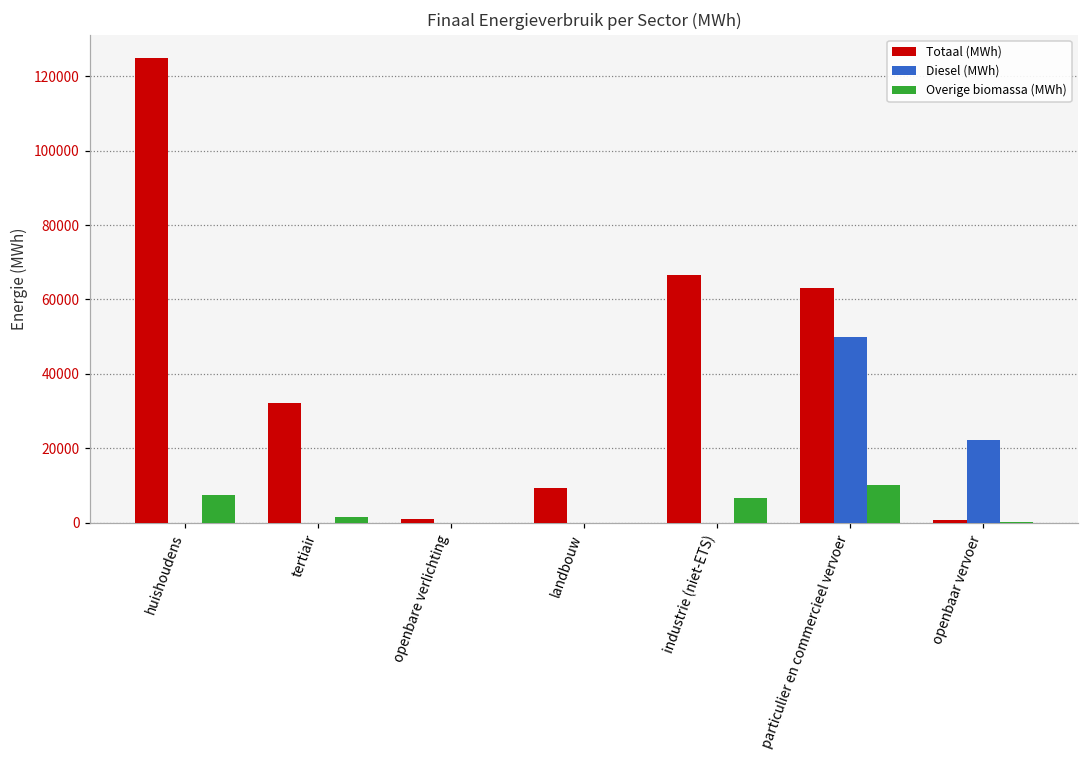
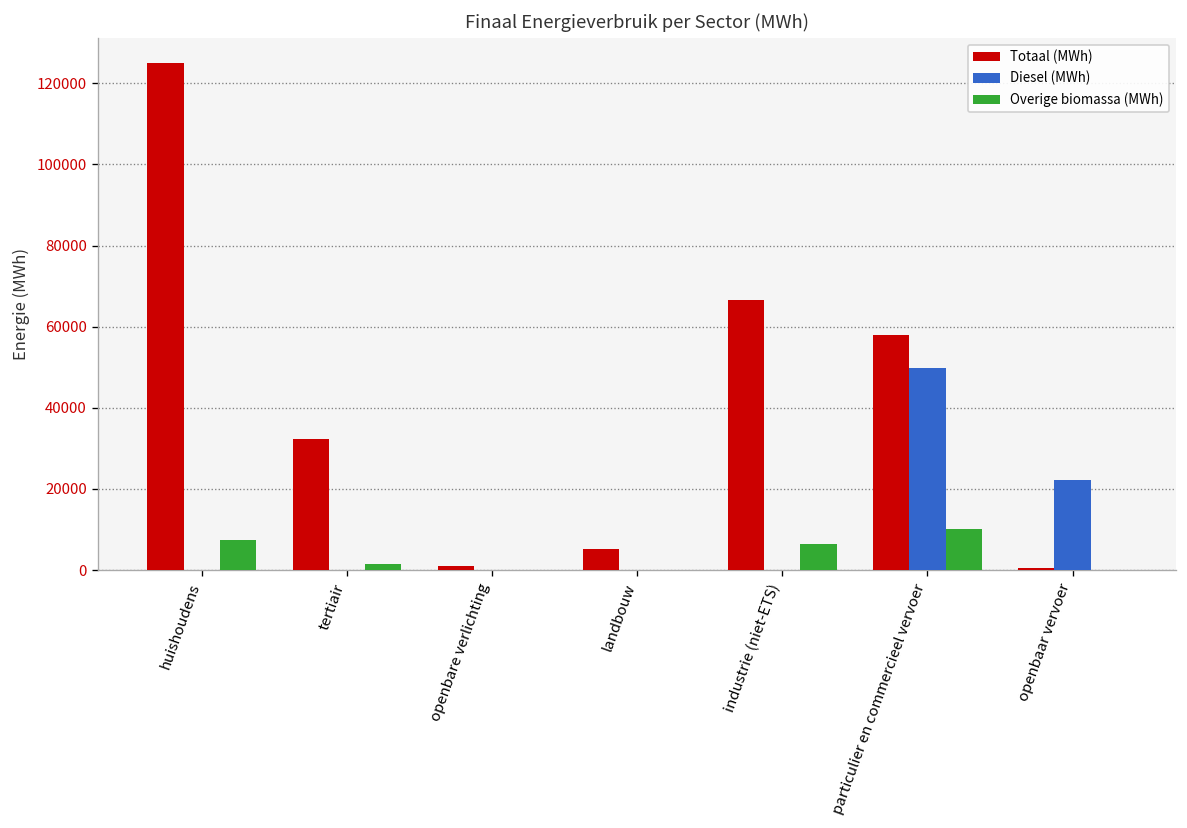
Totaal (MWh), landbouw: 9000 -> 5000
Totaal (MWh), particulier en commercieel vervoer: 63000 -> 58000
